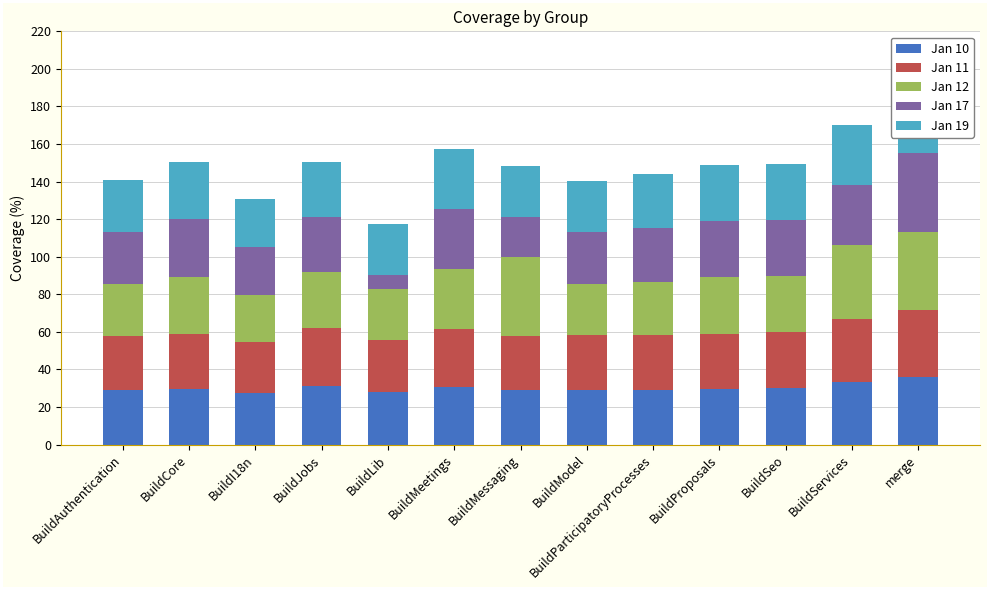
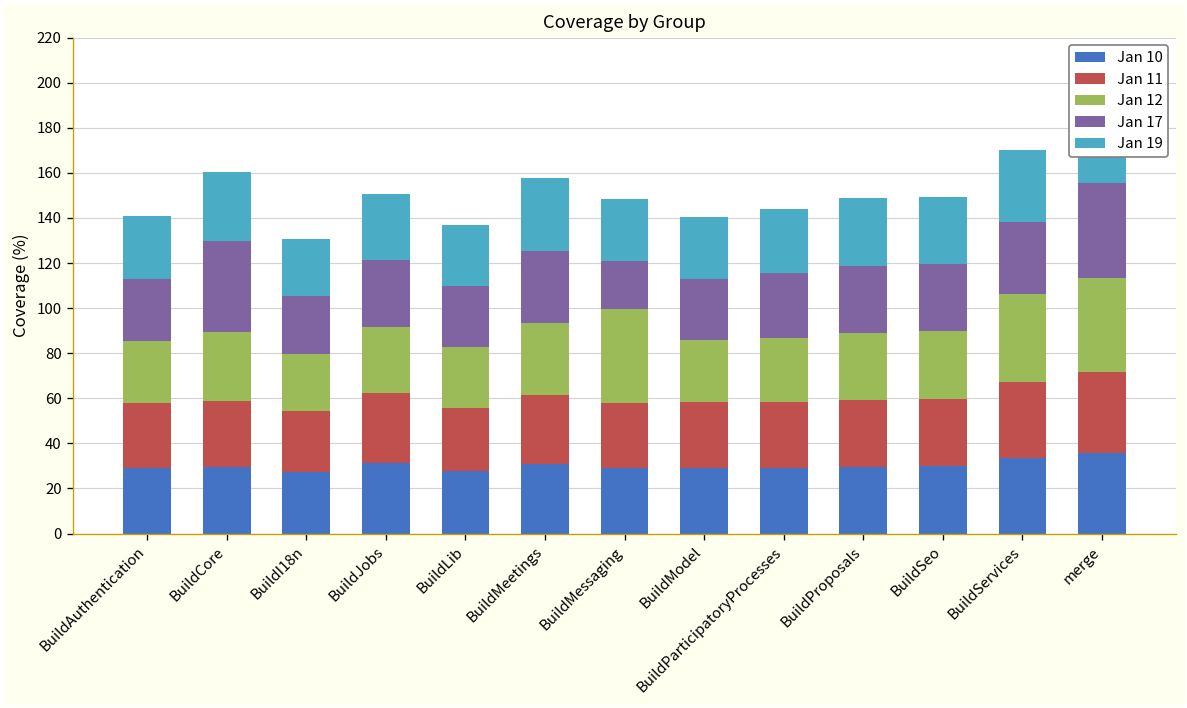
Jan 17, BuildCore: 31 -> 41
Jan 17, BuildLib: 8 -> 27
